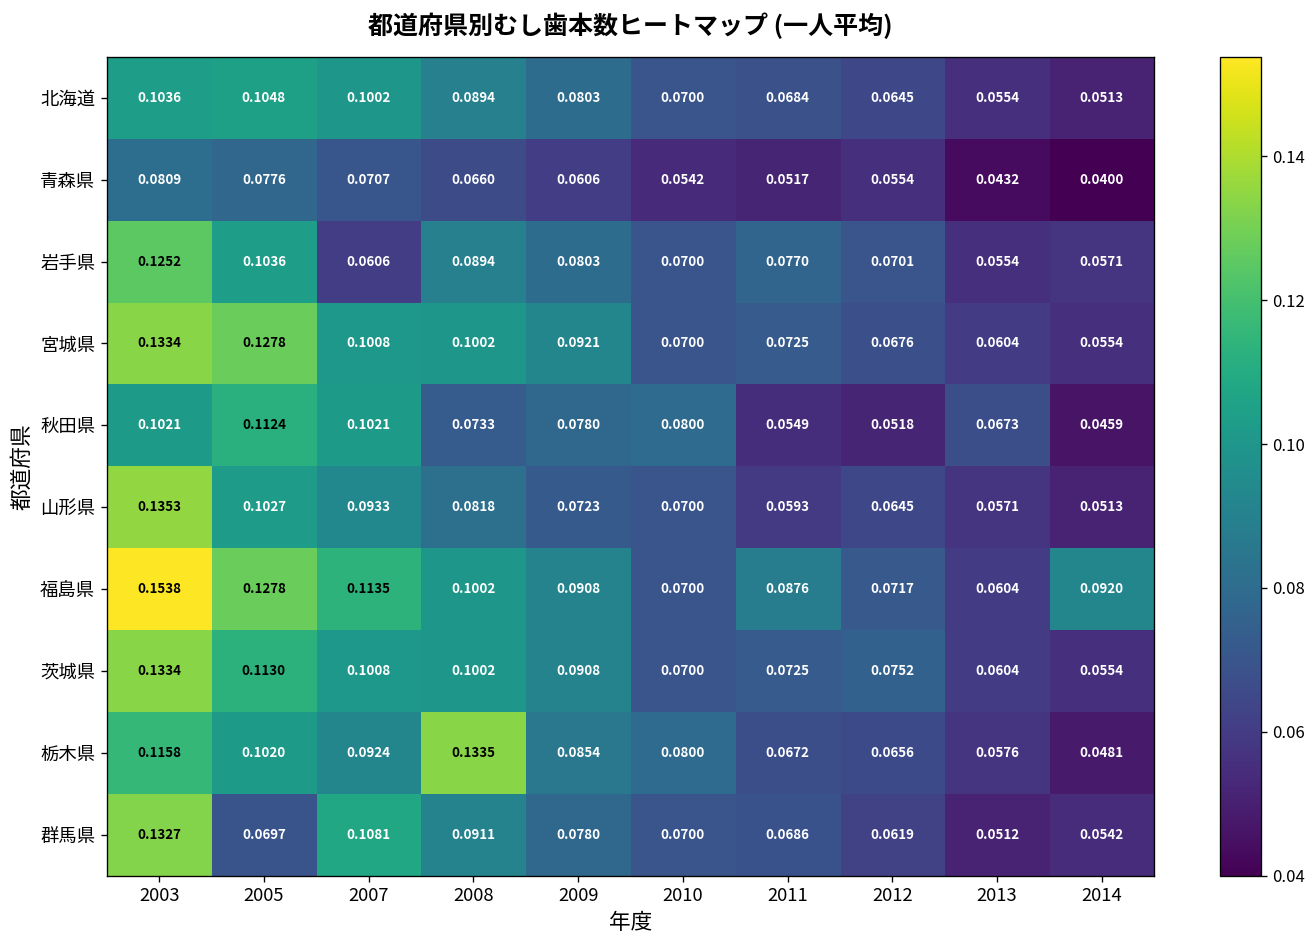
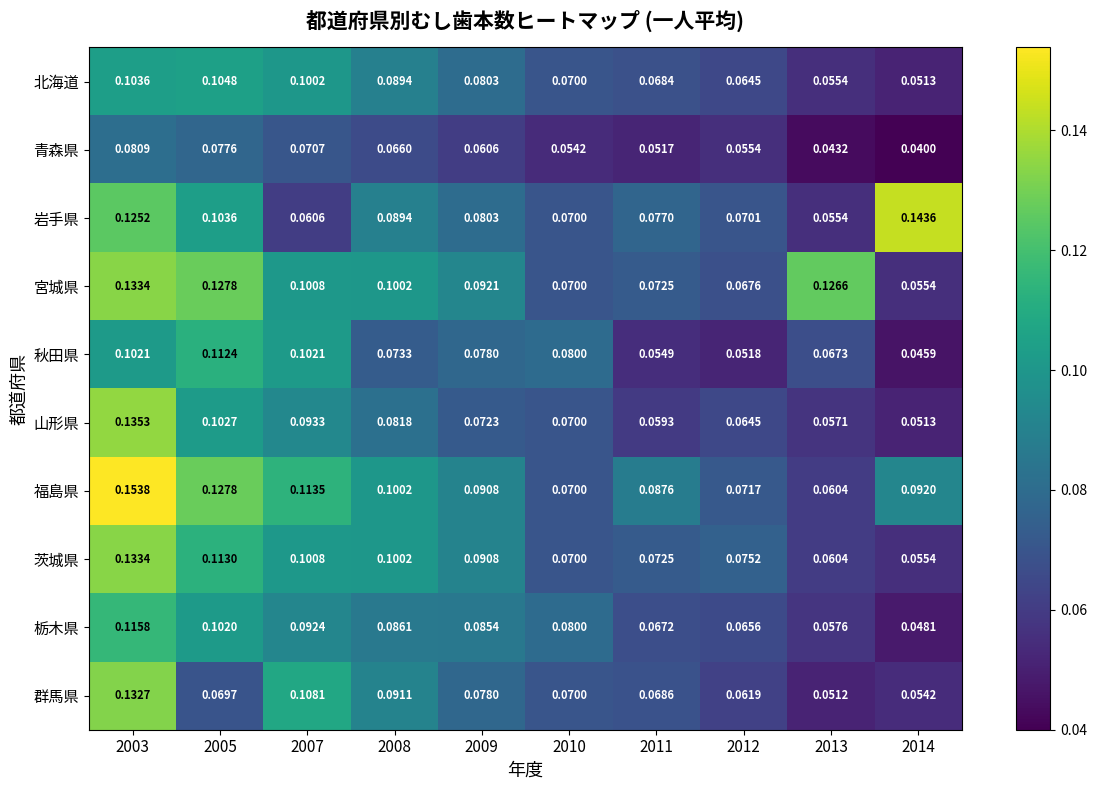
岩手県, 2014: 0.0571 -> 0.1436
宮城県, 2013: 0.0604 -> 0.1266
栃木県, 2008: 0.1335 -> 0.0861
